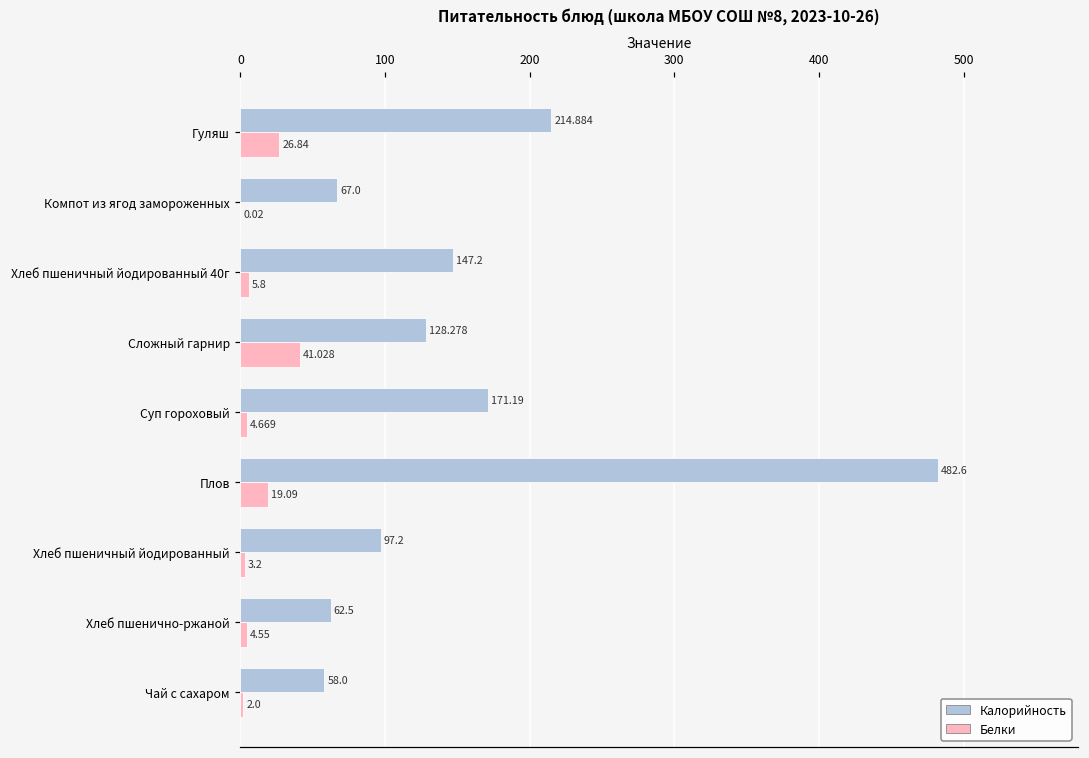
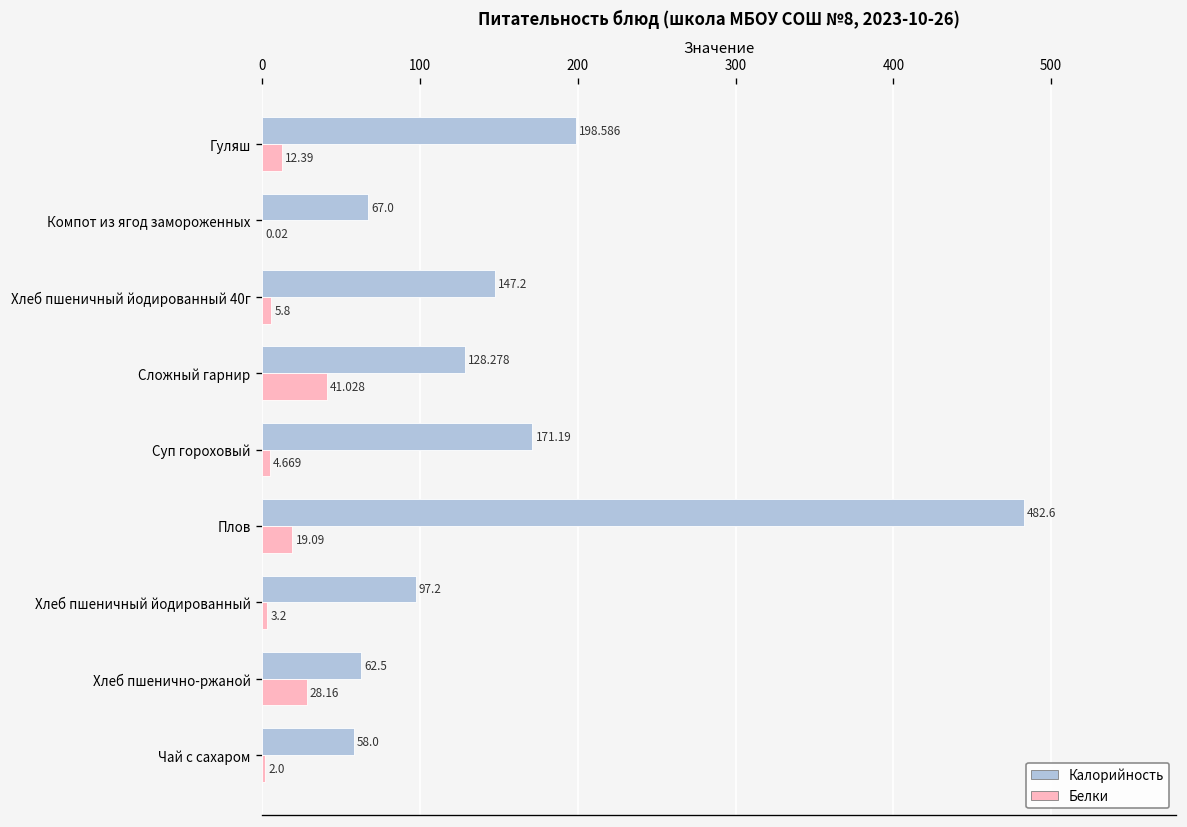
Калорийность, Гуляш: 214.884 -> 198.586
Белки, Гуляш: 26.84 -> 12.39
Белки, Хлеб пшенично-ржаной: 4.55 -> 28.16
